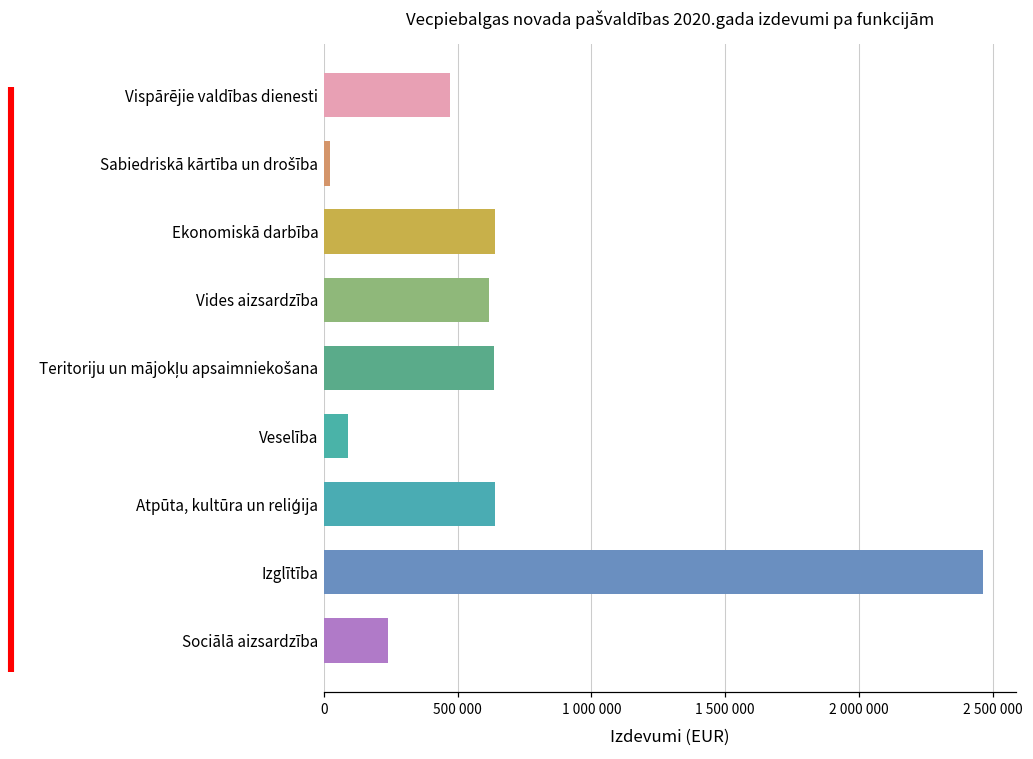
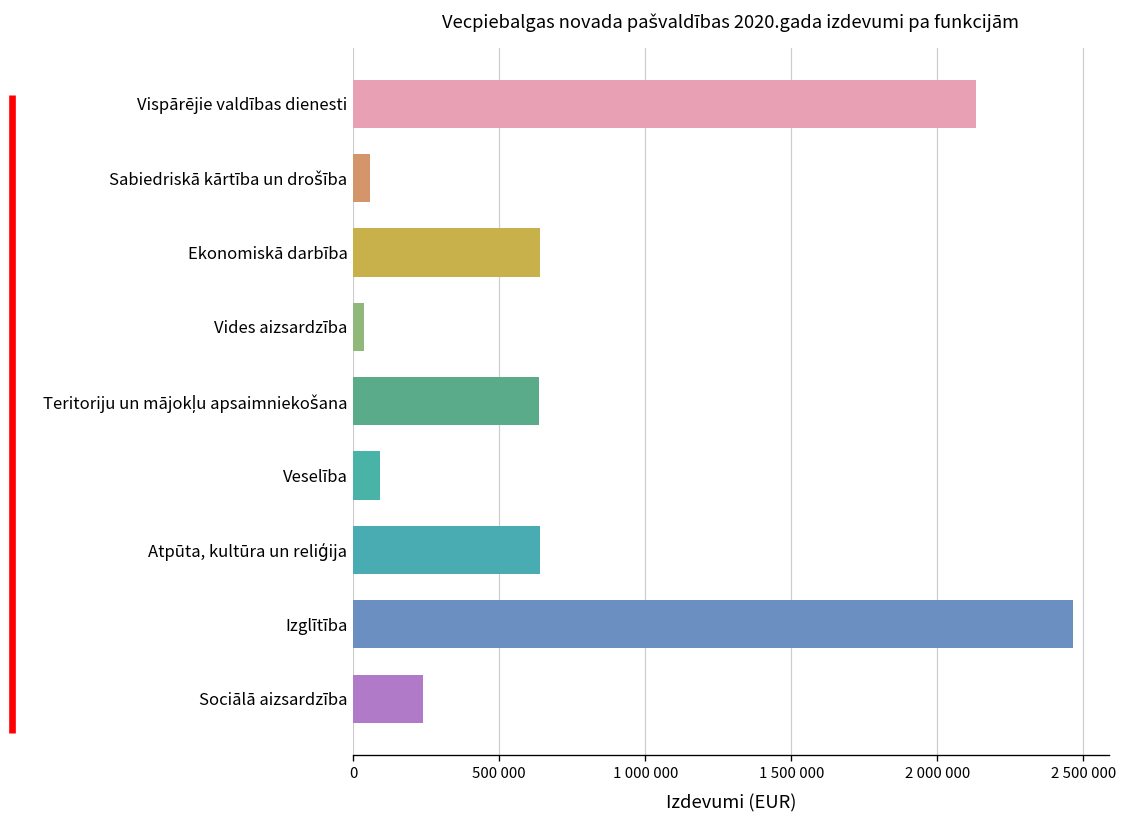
Vispārējie valdības dienesti: 470000 -> 2130000
Sabiedriskā kārtība un drošība: 20000 -> 60000
Vides aizsardzība: 620000 -> 40000
